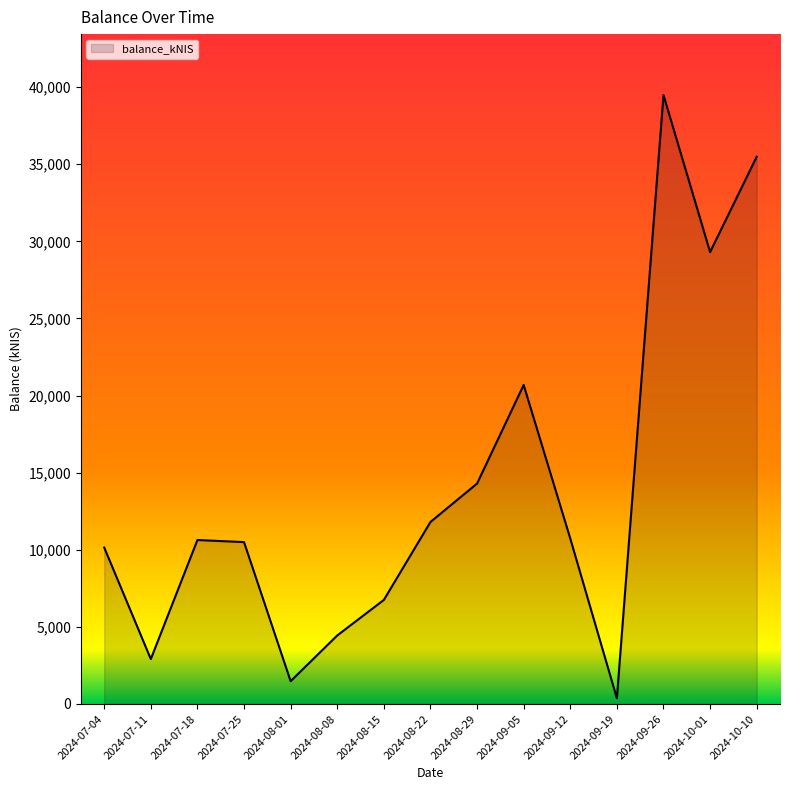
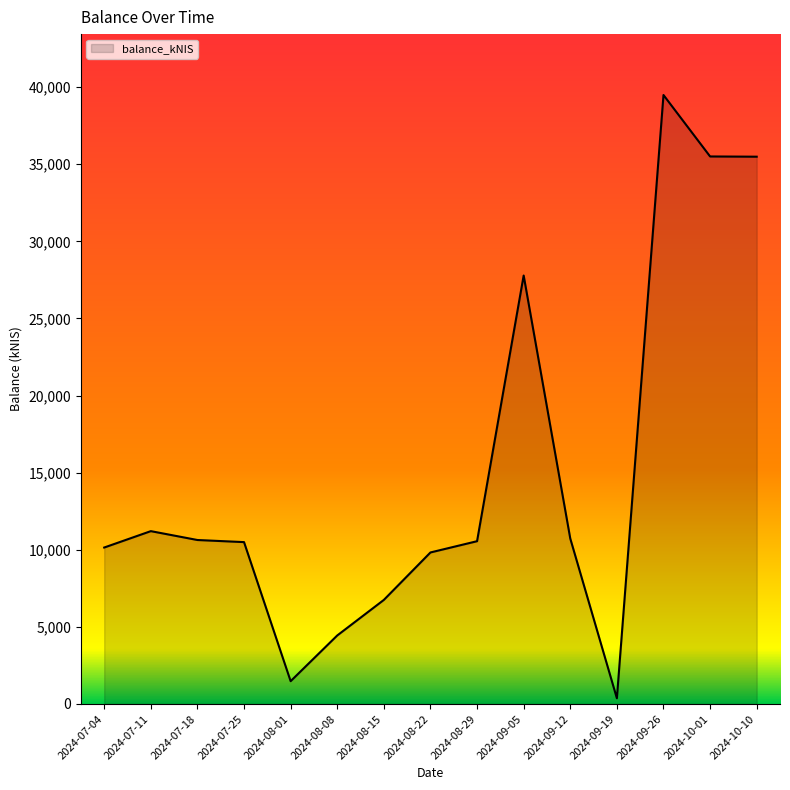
2024-07-11: 2,900 -> 11,200
2024-08-22: 11,800 -> 9,800
2024-08-29: 14,300 -> 10,600
2024-09-05: 20,700 -> 27,800
2024-10-01: 29,300 -> 35,500
